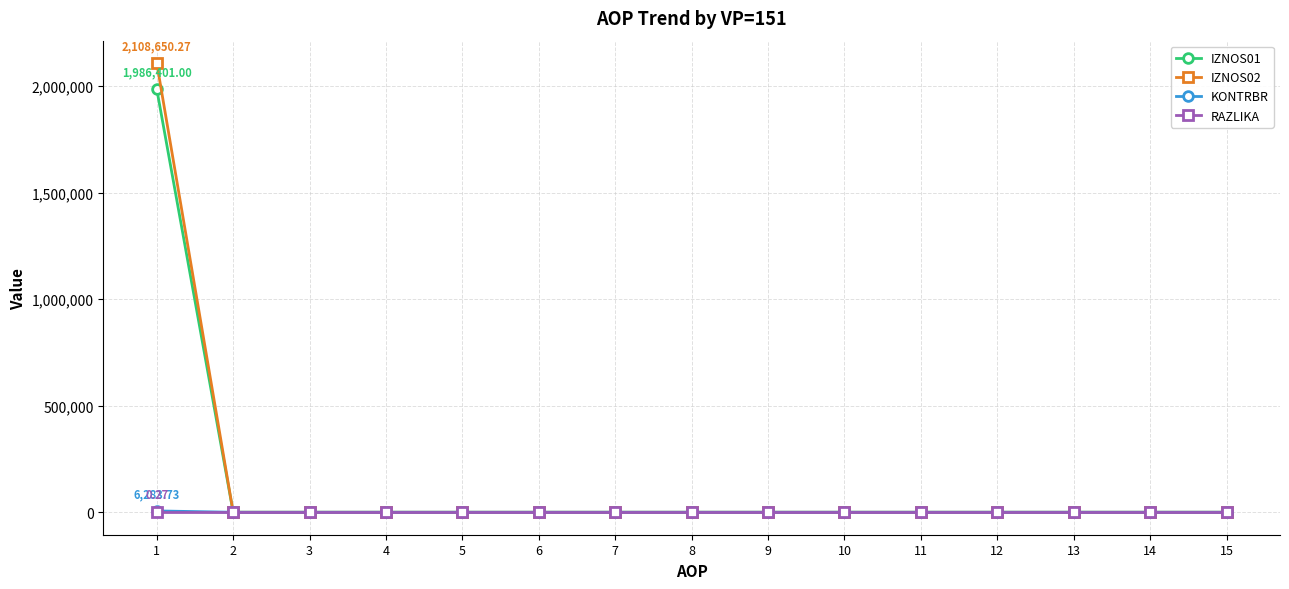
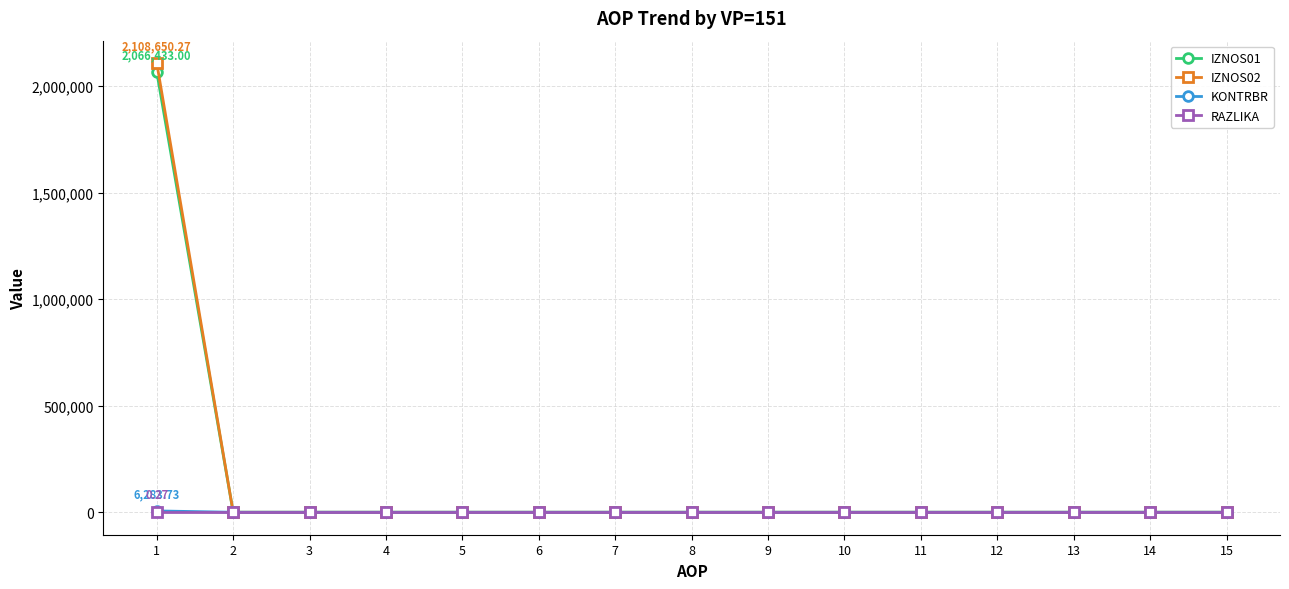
IZNOS01, 1: 1,986,401.00 -> 2,066,433.00
